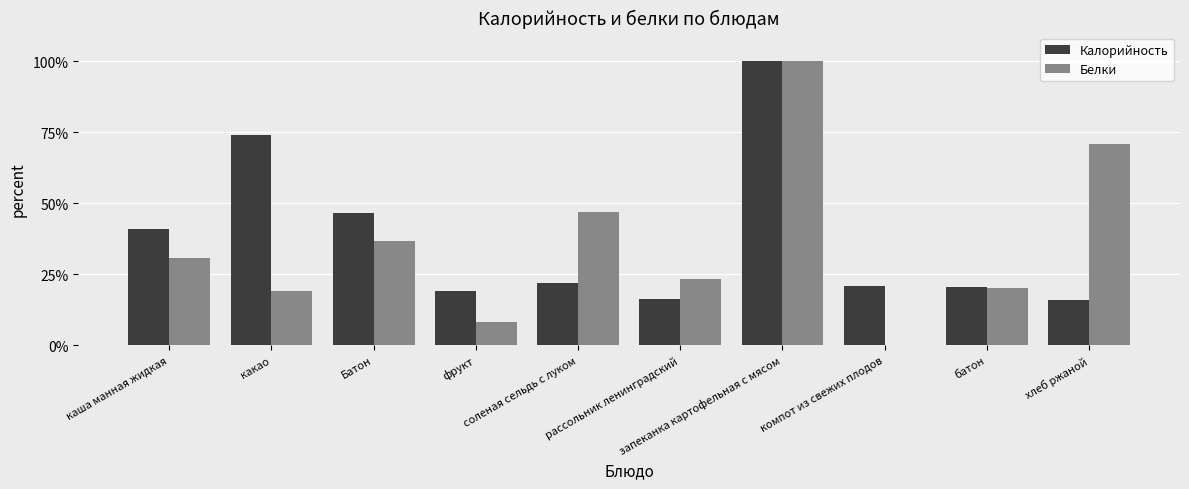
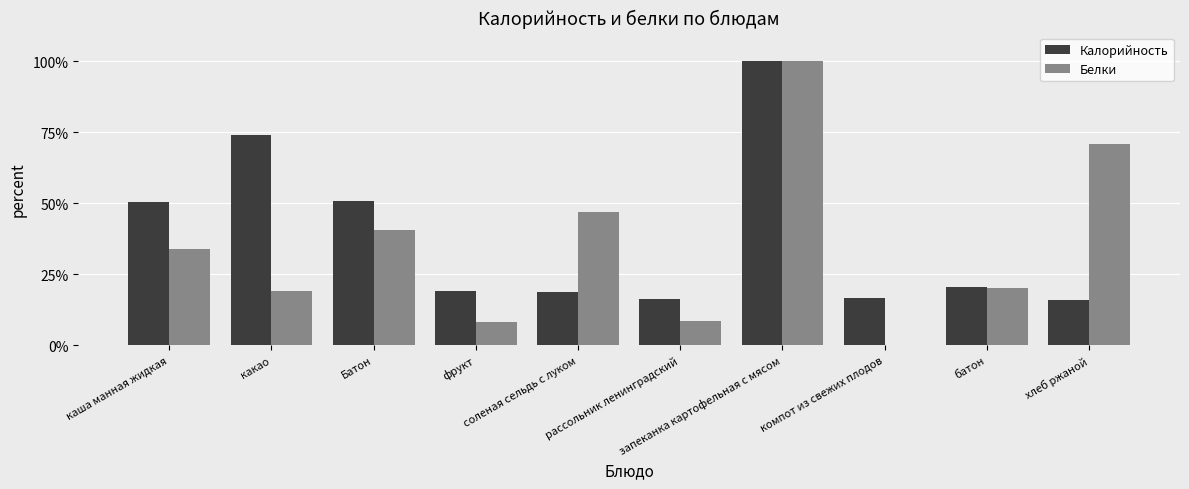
Калорийность, каша манная жидкая: 41% -> 51%
Белки, каша манная жидкая: 31% -> 34%
Калорийность, Батон: 47% -> 51%
Белки, Батон: 37% -> 40%
Калорийность, соленая сельдь с луком: 22% -> 19%
Белки, рассольник ленинградский: 23% -> 9%
Калорийность, компот из свежих плодов: 21% -> 17%
